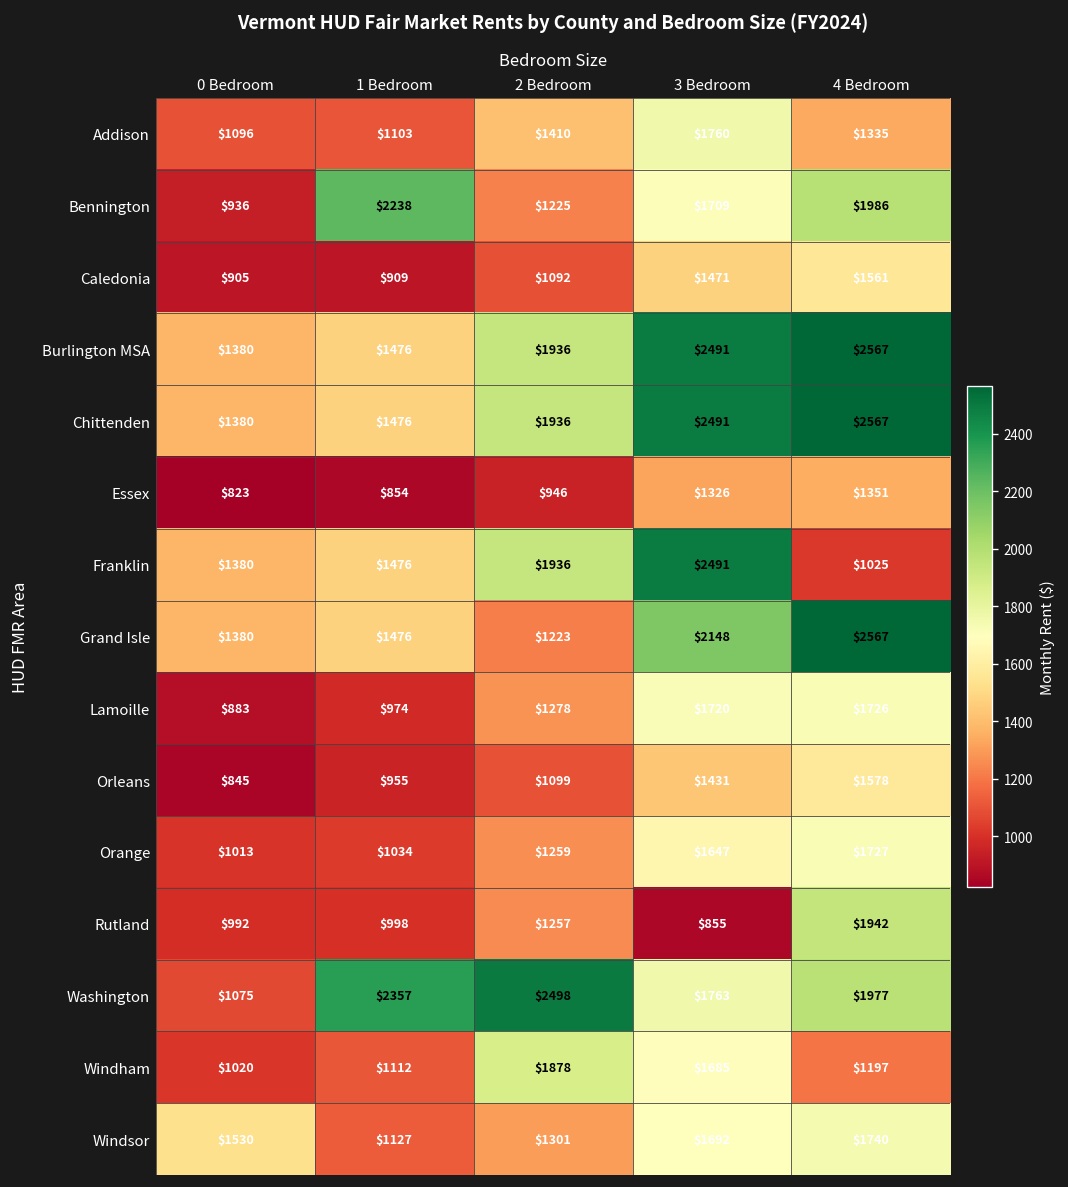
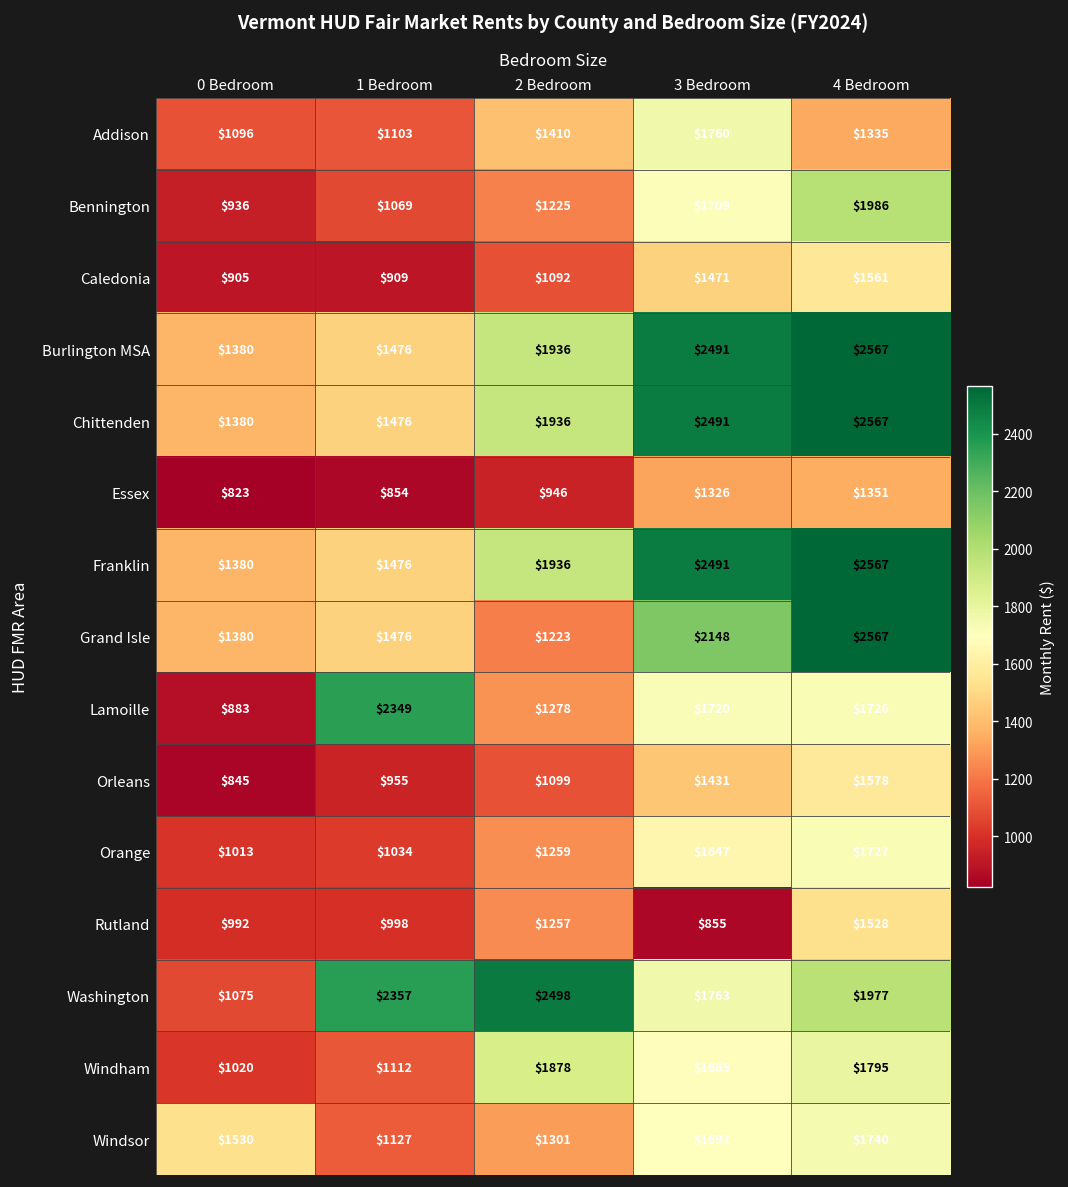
Bennington, 1 Bedroom: $2238 -> $1069
Franklin, 4 Bedroom: $1025 -> $2567
Lamoille, 1 Bedroom: $974 -> $2349
Rutland, 4 Bedroom: $1942 -> $1528
Windham, 4 Bedroom: $1197 -> $1795
